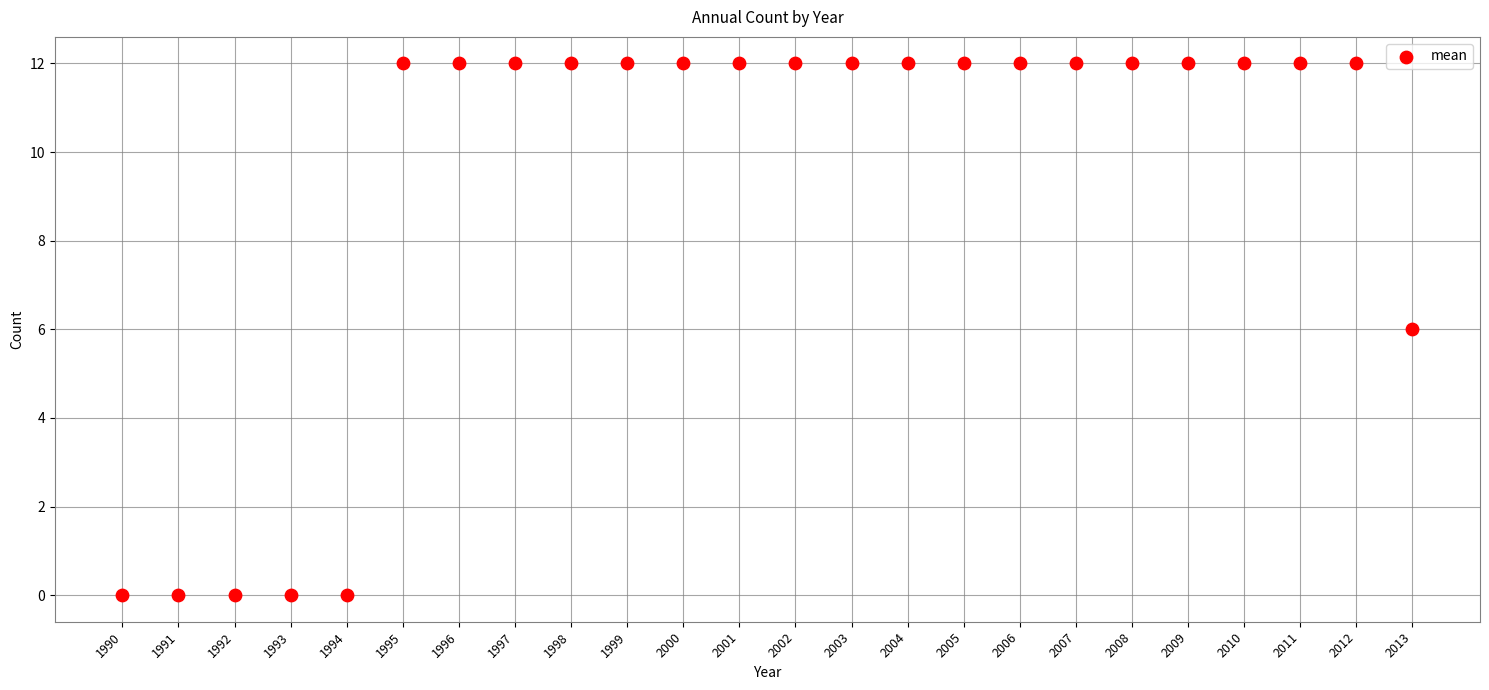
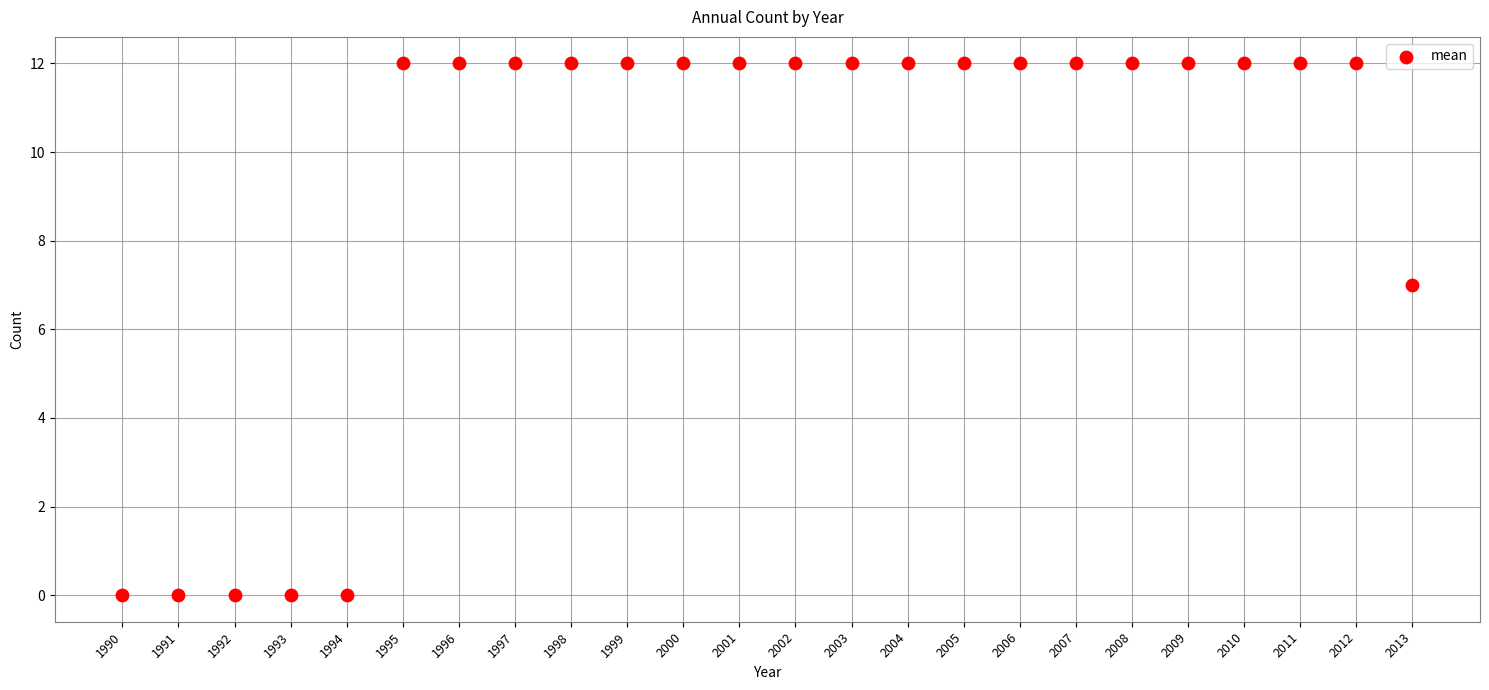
2013: 6 -> 7
